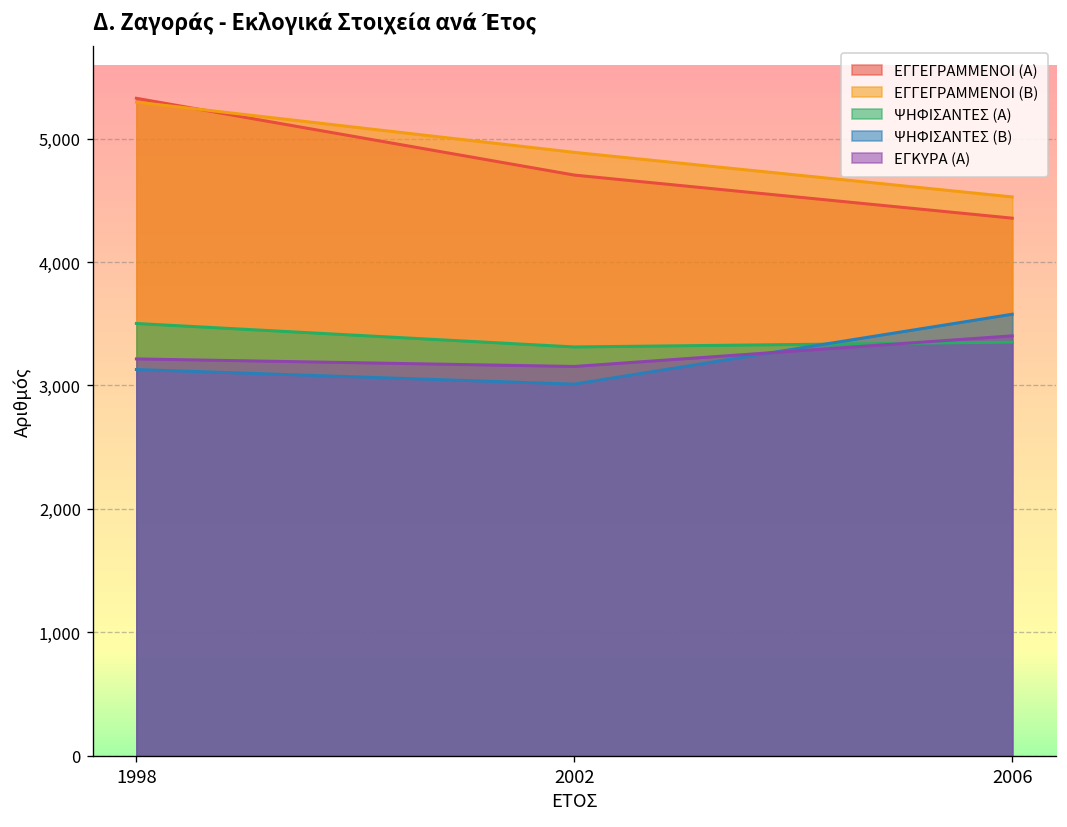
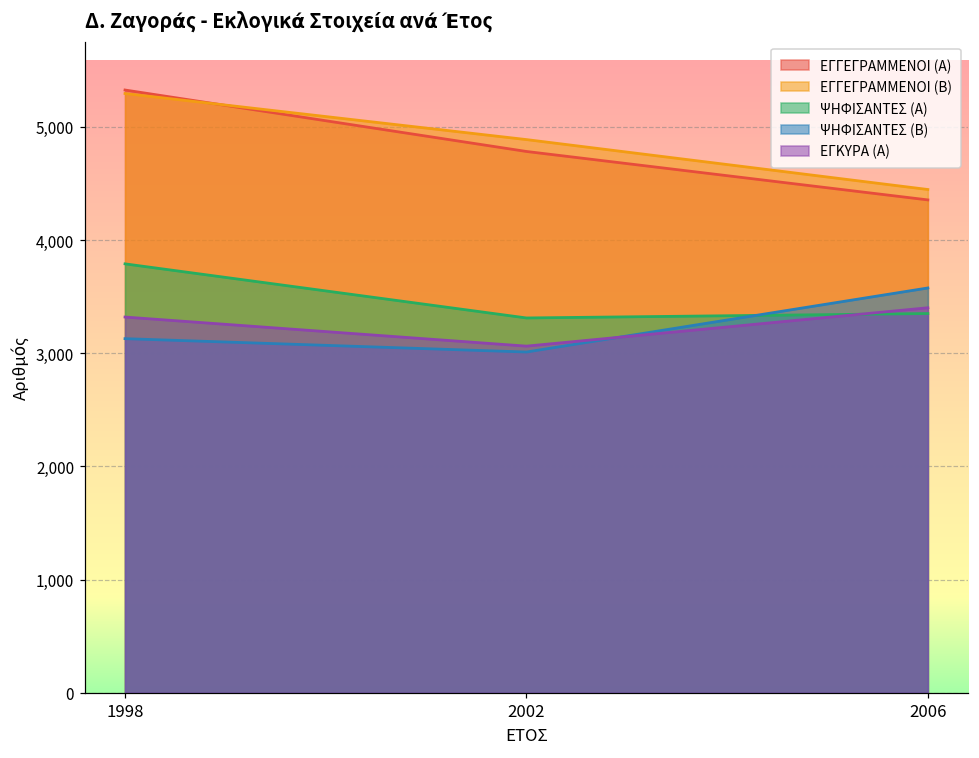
ΨΗΦΙΣΑΝΤΕΣ (Α), 1998: 3,500 -> 3,790
ΕΓΚΥΡΑ (Α), 1998: 3,220 -> 3,320
ΕΓΓΕΓΡΑΜΜΕΝΟΙ (Α), 2002: 4,700 -> 4,780
ΕΓΚΥΡΑ (Α), 2002: 3,150 -> 3,060
ΕΓΓΕΓΡΑΜΜΕΝΟΙ (Β), 2006: 4,530 -> 4,450
